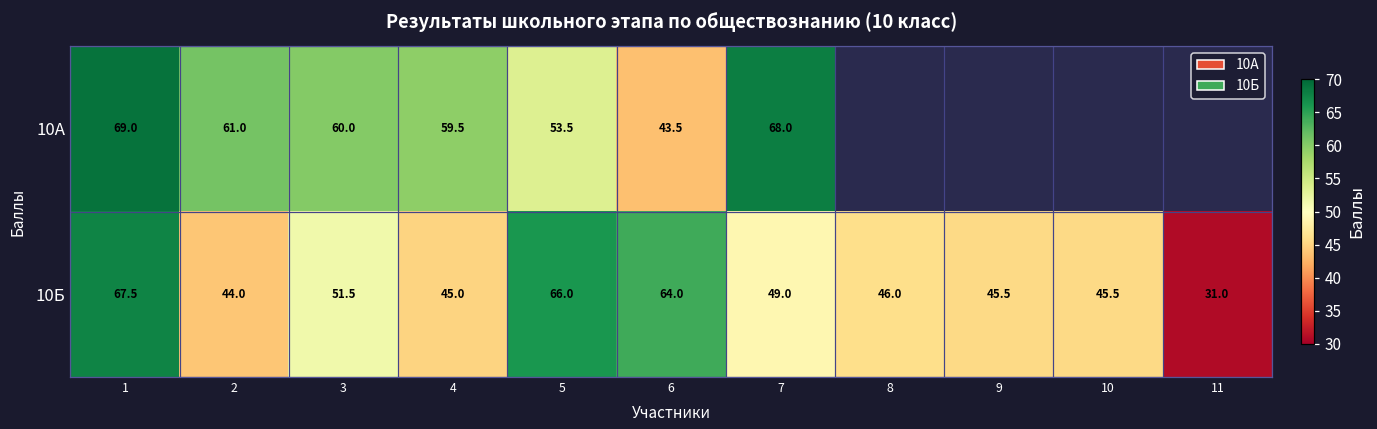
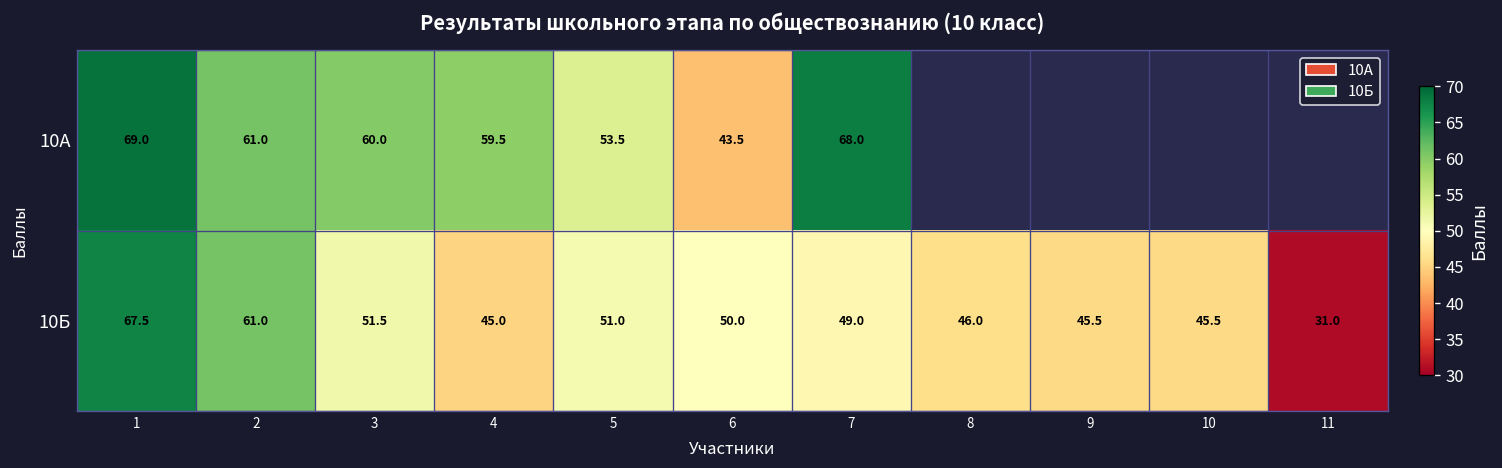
10Б, 2: 44.0 -> 61.0
10Б, 5: 66.0 -> 51.0
10Б, 6: 64.0 -> 50.0
